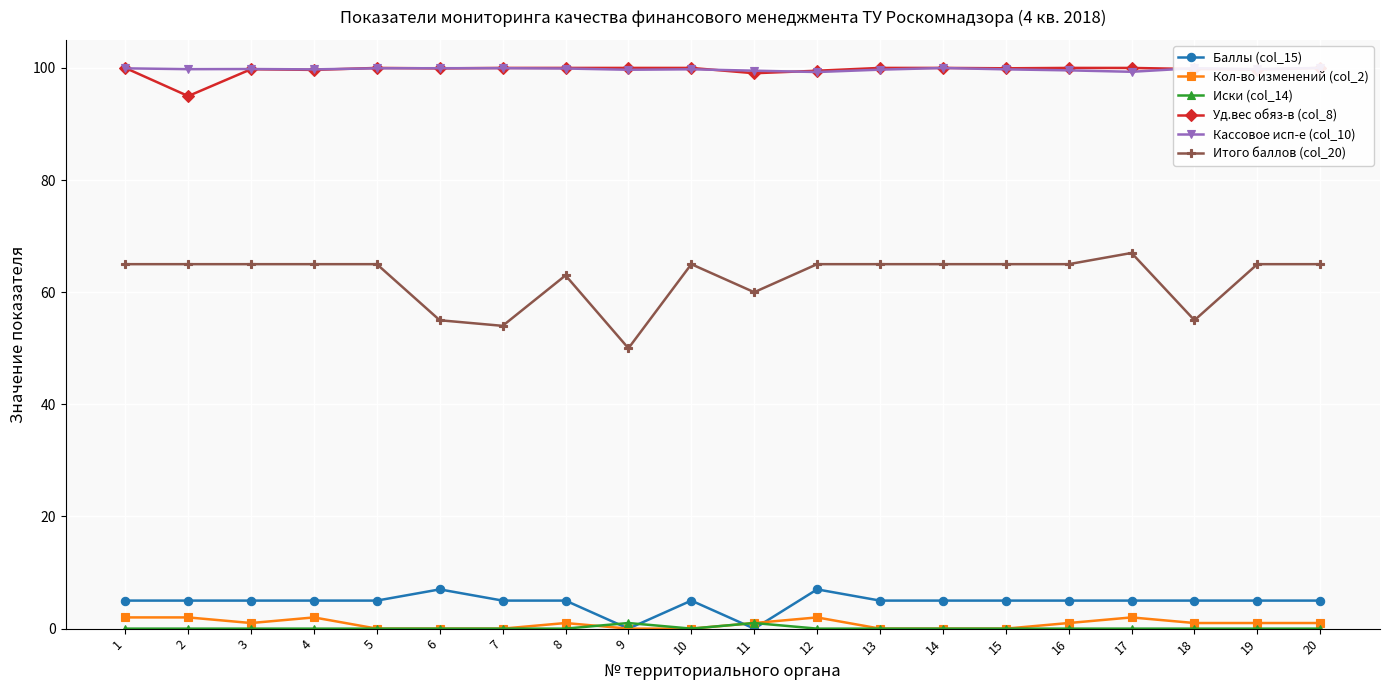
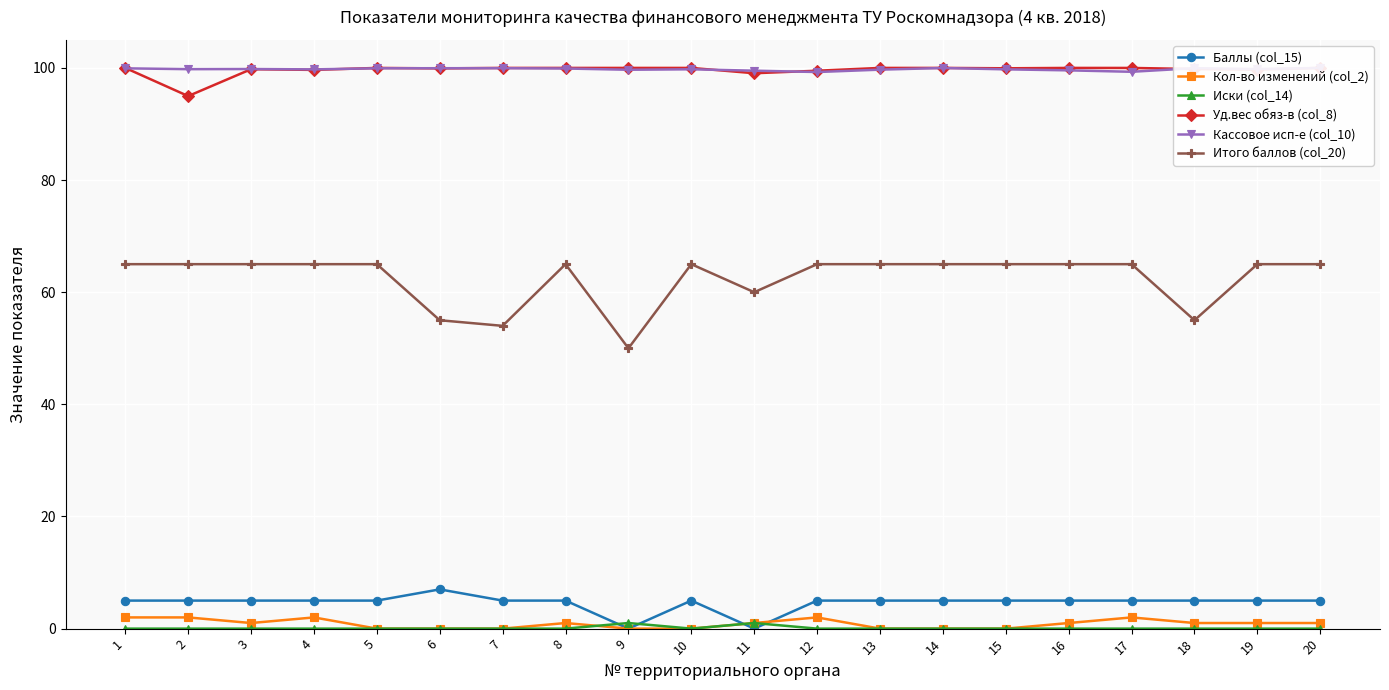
Итого баллов (col_20), 8: 63 -> 65
Баллы (col_15), 12: 7 -> 5
Итого баллов (col_20), 17: 67 -> 65
